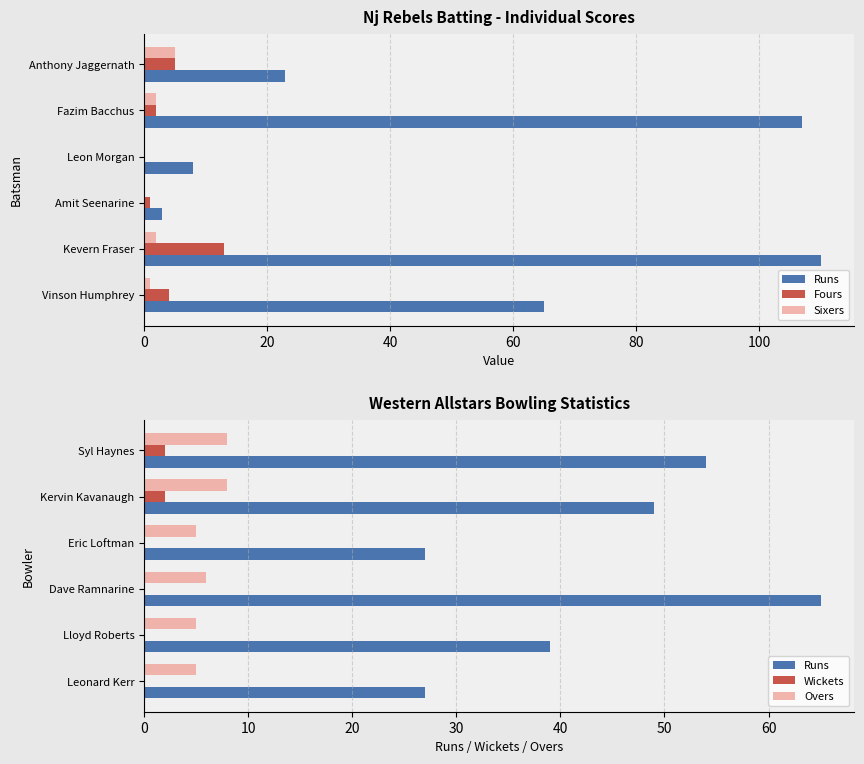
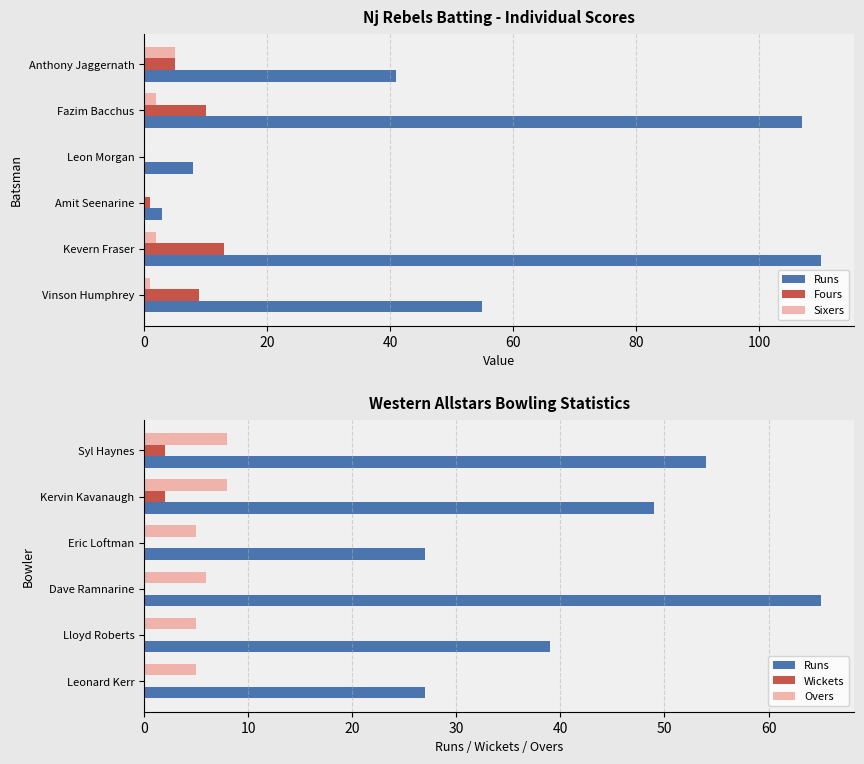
Nj Rebels Batting - Individual Scores, Runs, Anthony Jaggernath: 23 -> 41
Nj Rebels Batting - Individual Scores, Fours, Fazim Bacchus: 2 -> 10
Nj Rebels Batting - Individual Scores, Fours, Vinson Humphrey: 4 -> 9
Nj Rebels Batting - Individual Scores, Runs, Vinson Humphrey: 65 -> 55
